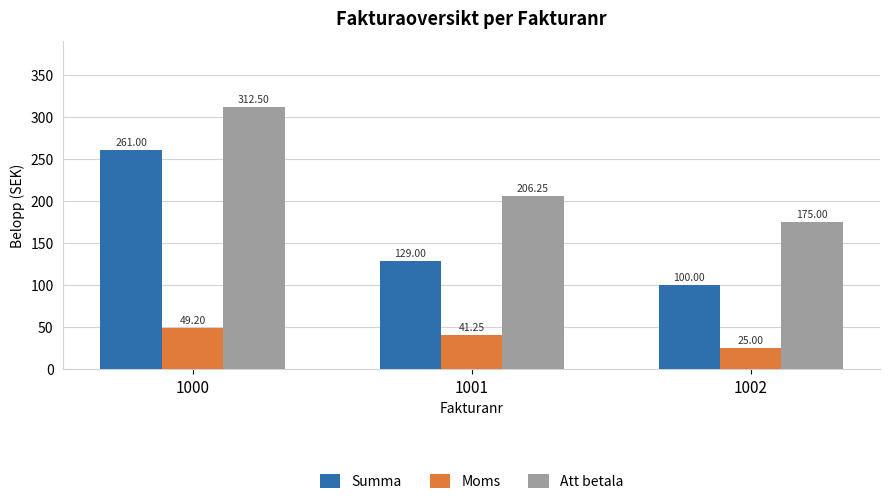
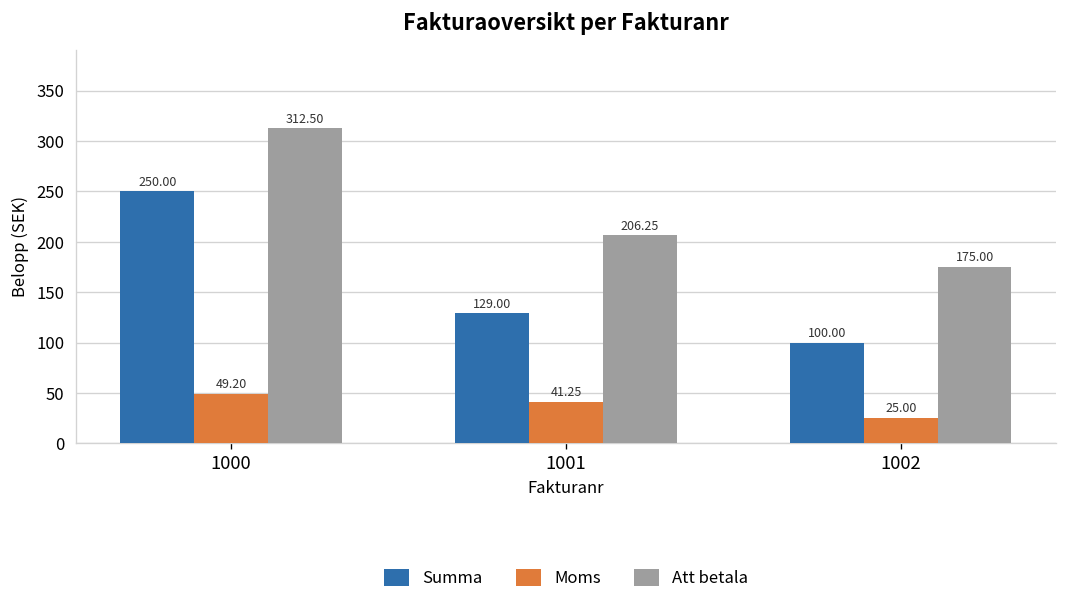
Summa, 1000: 261.00 -> 250.00
